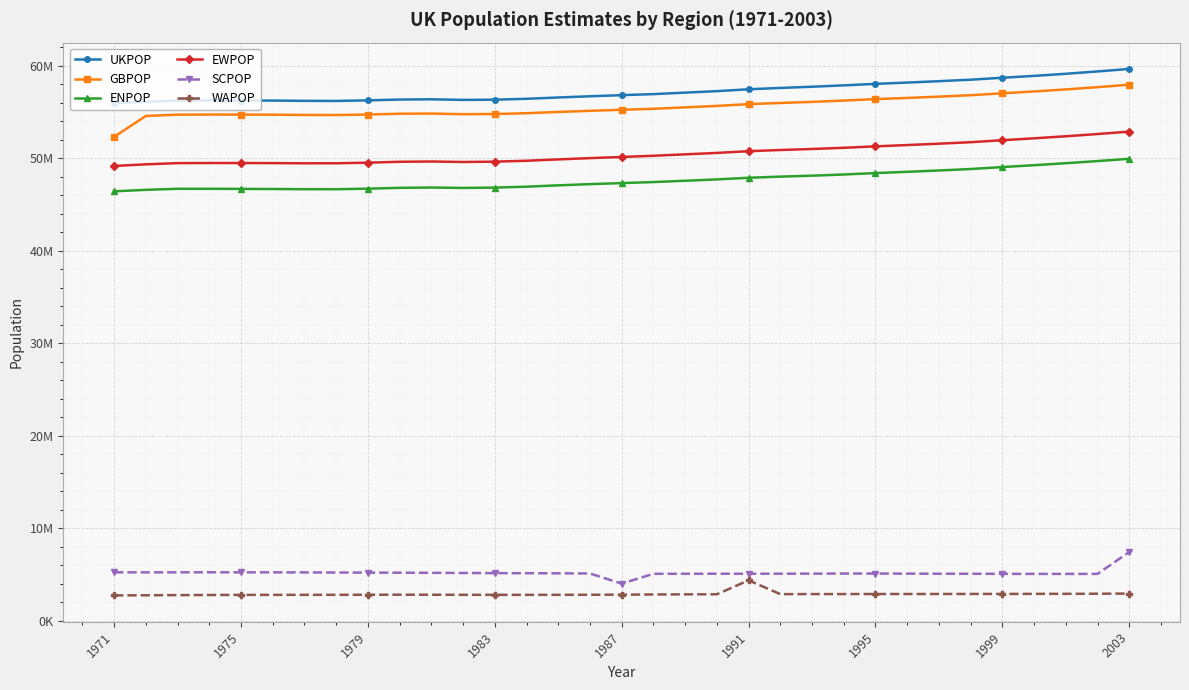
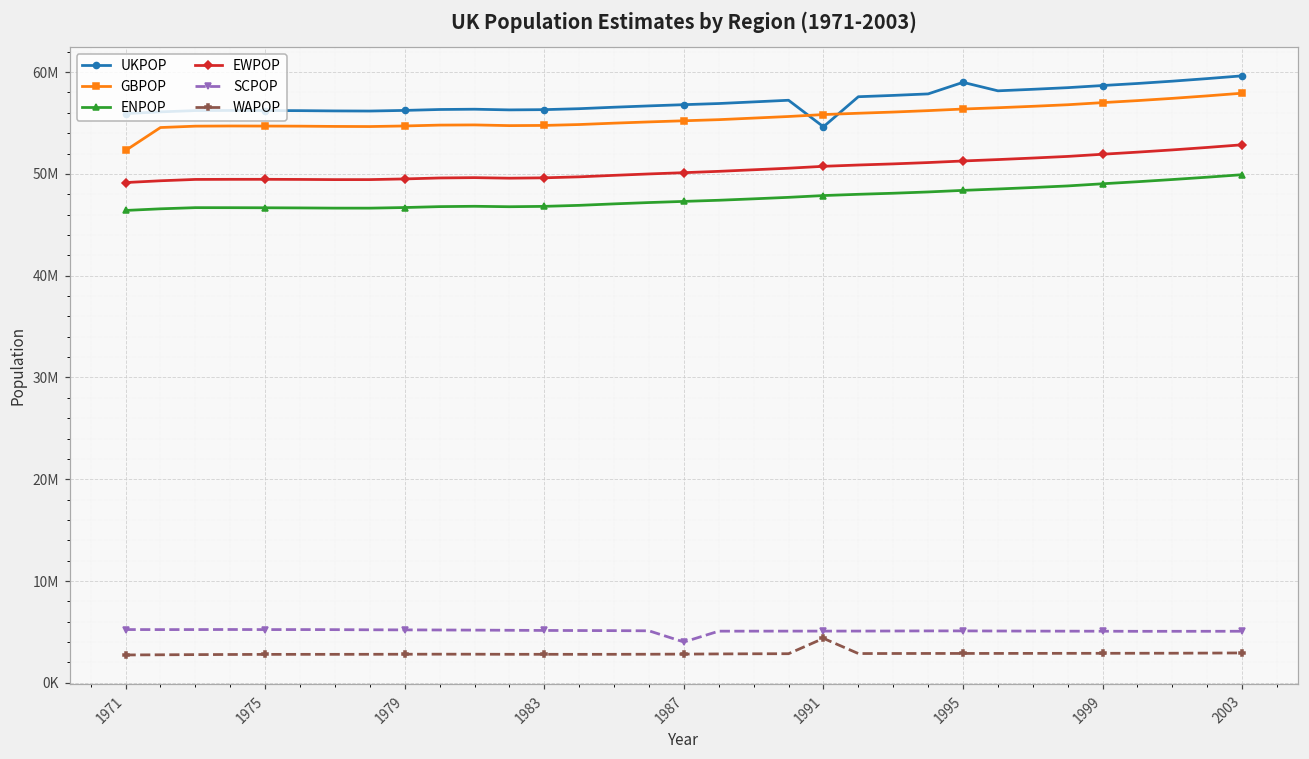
UKPOP, 1991: 57000000 -> 55000000
UKPOP, 1995: 58000000 -> 59000000
SCPOP, 2003: 7000000 -> 5000000
